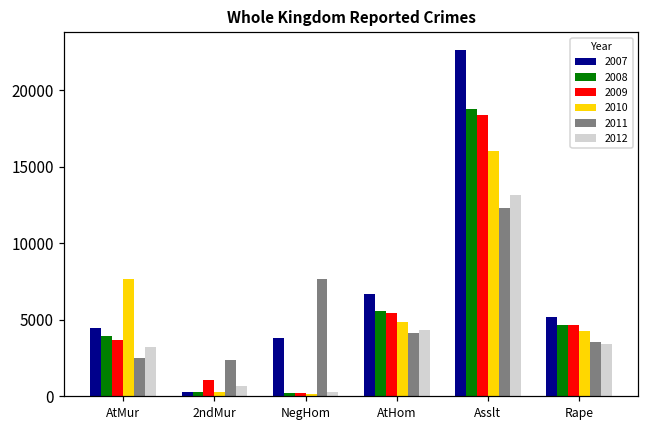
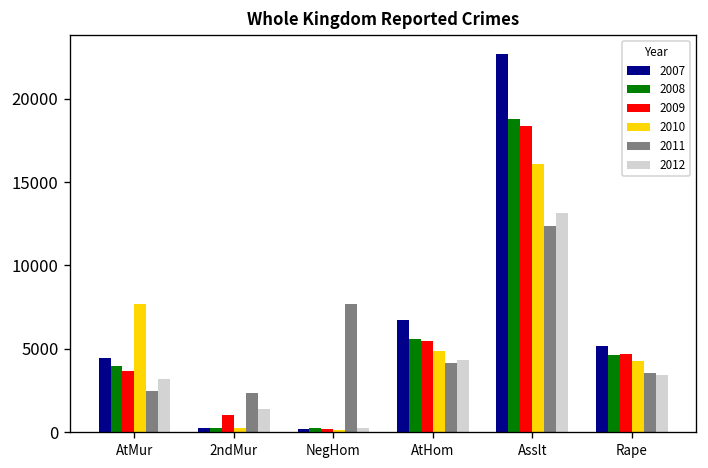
2012, 2ndMur: 700 -> 1400
2007, NegHom: 3800 -> 200
